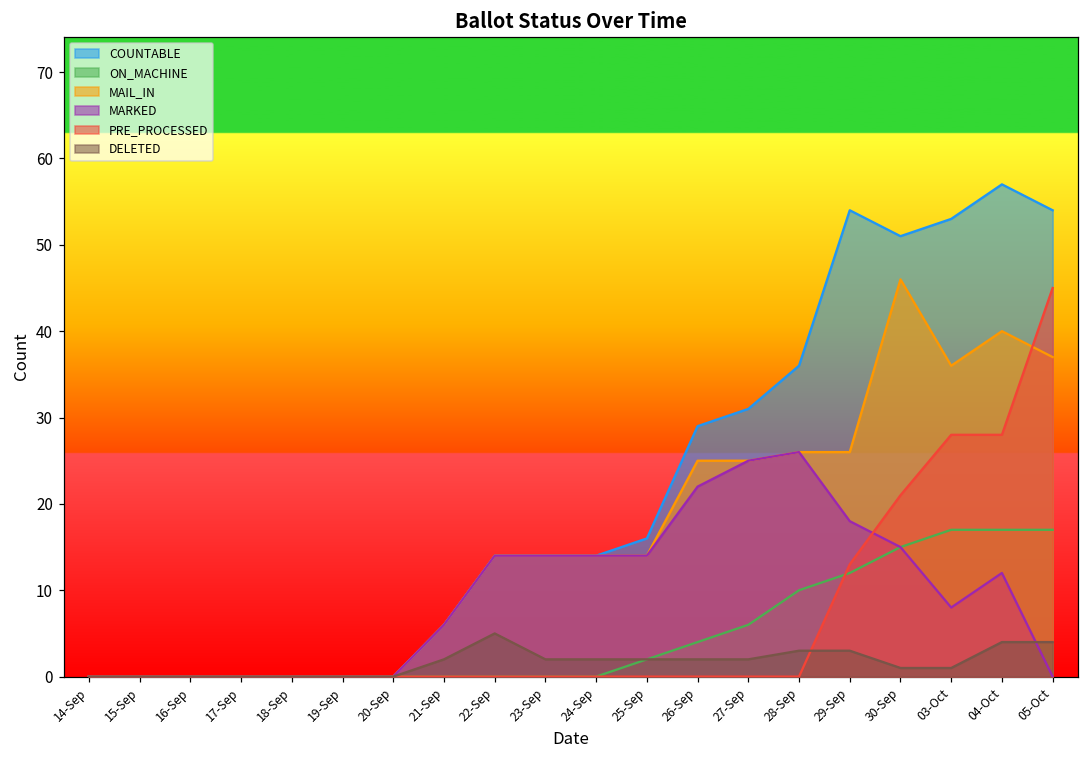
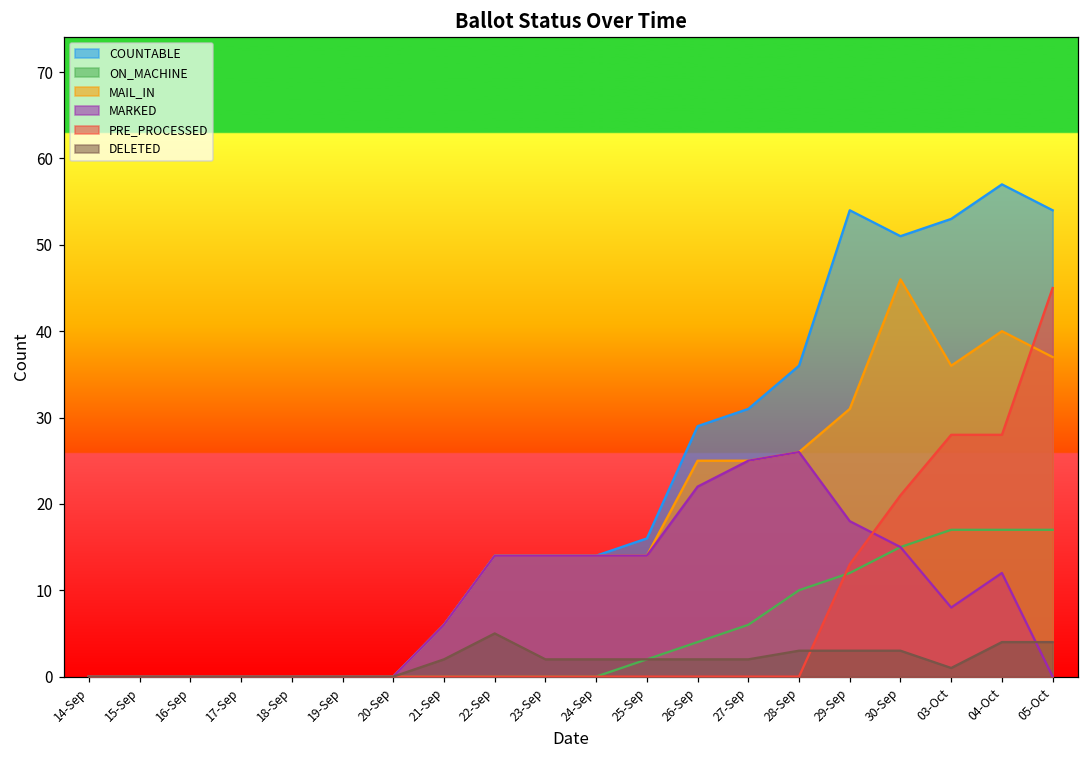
MAIL_IN, 29-Sep: 26 -> 31
DELETED, 30-Sep: 1 -> 3
